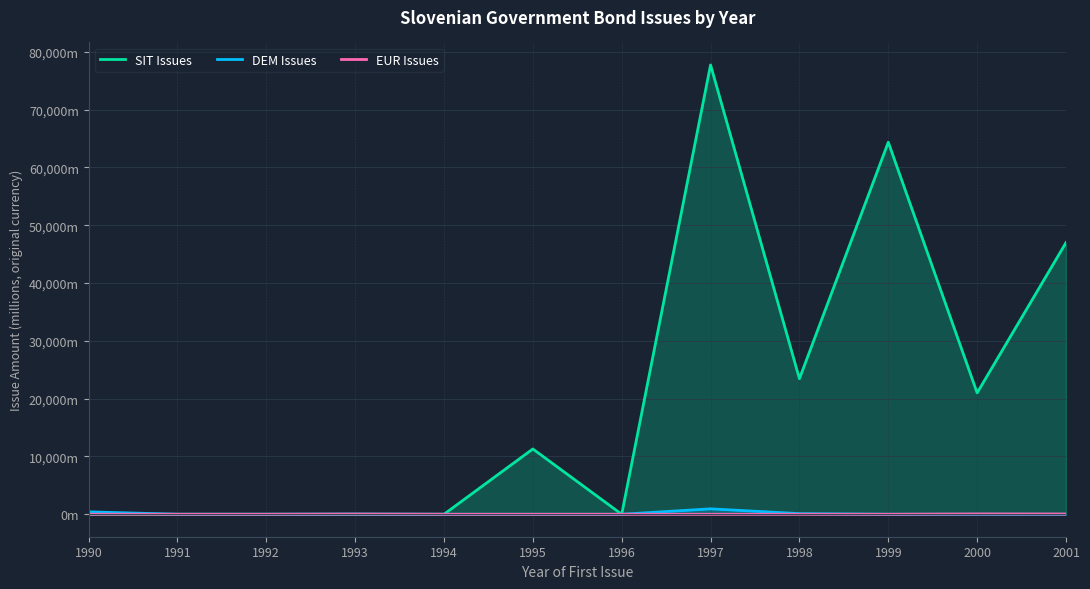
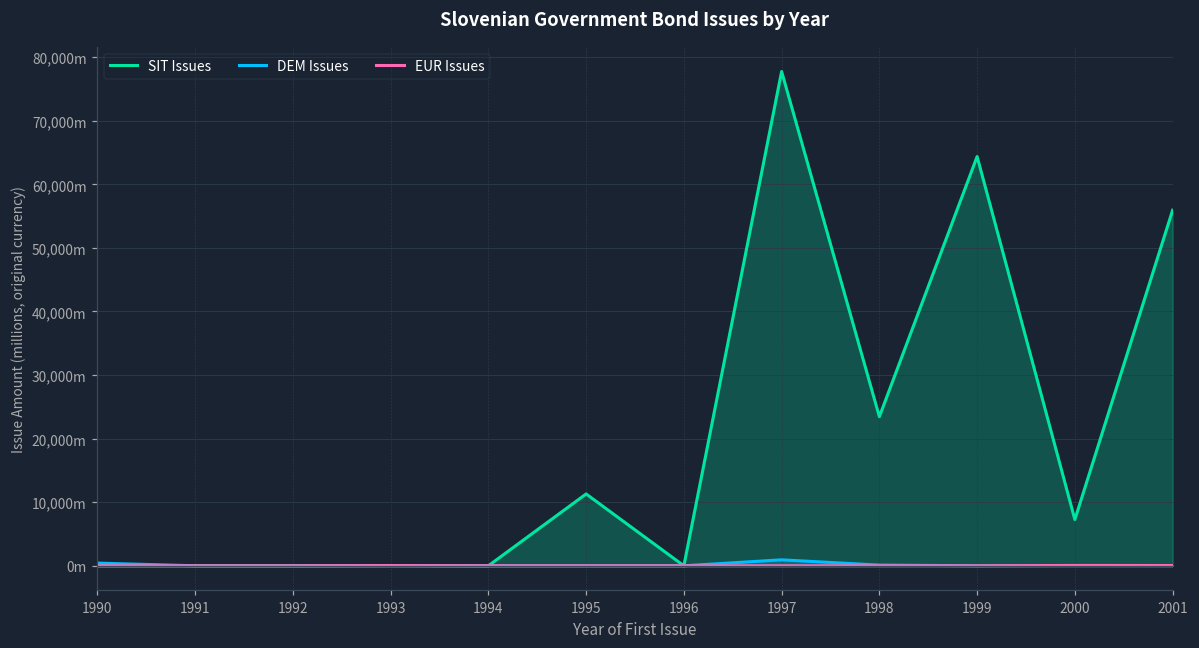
SIT Issues, 2000: 21,000m -> 7,000m
SIT Issues, 2001: 47,000m -> 56,000m
